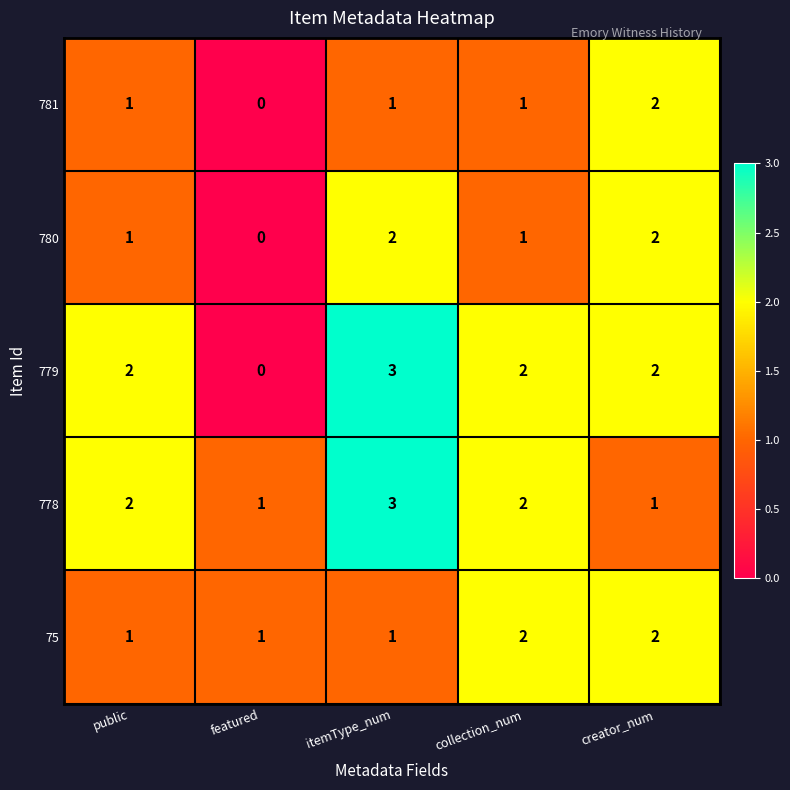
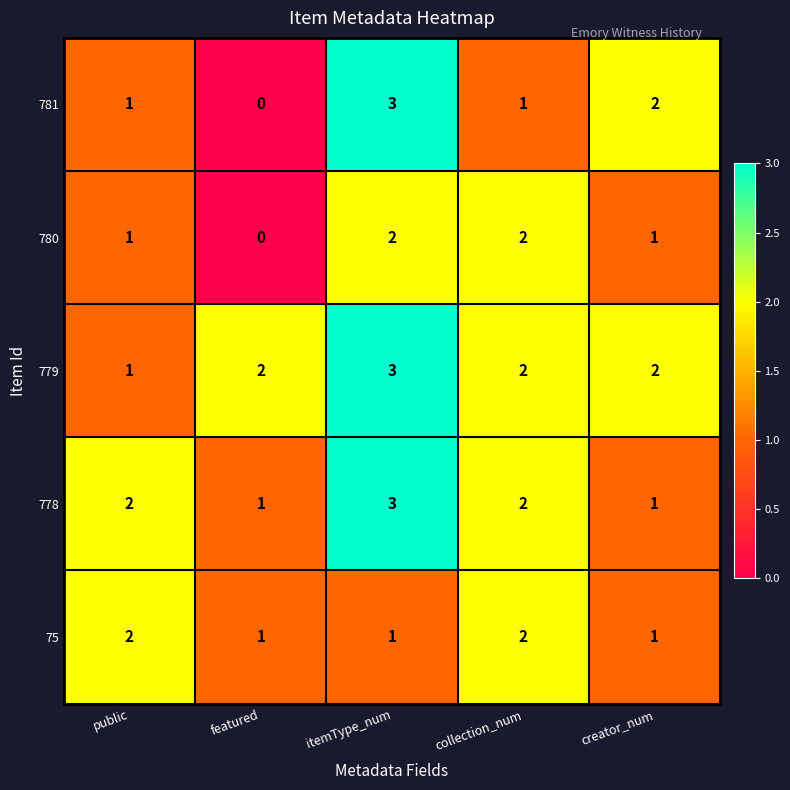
781, itemType_num: 1 -> 3
780, collection_num: 1 -> 2
780, creator_num: 2 -> 1
779, public: 2 -> 1
779, featured: 0 -> 2
75, public: 1 -> 2
75, creator_num: 2 -> 1
